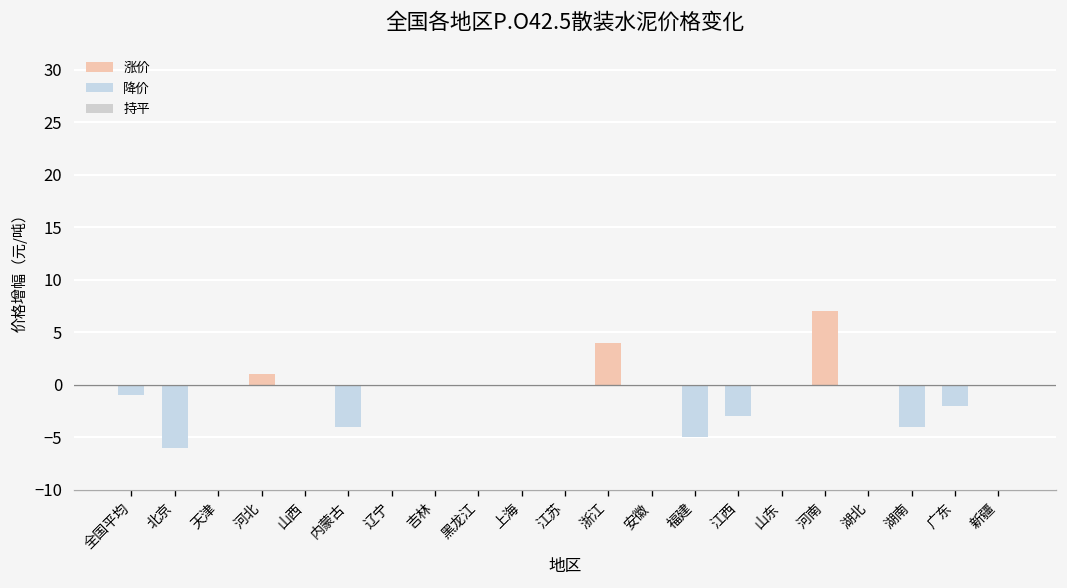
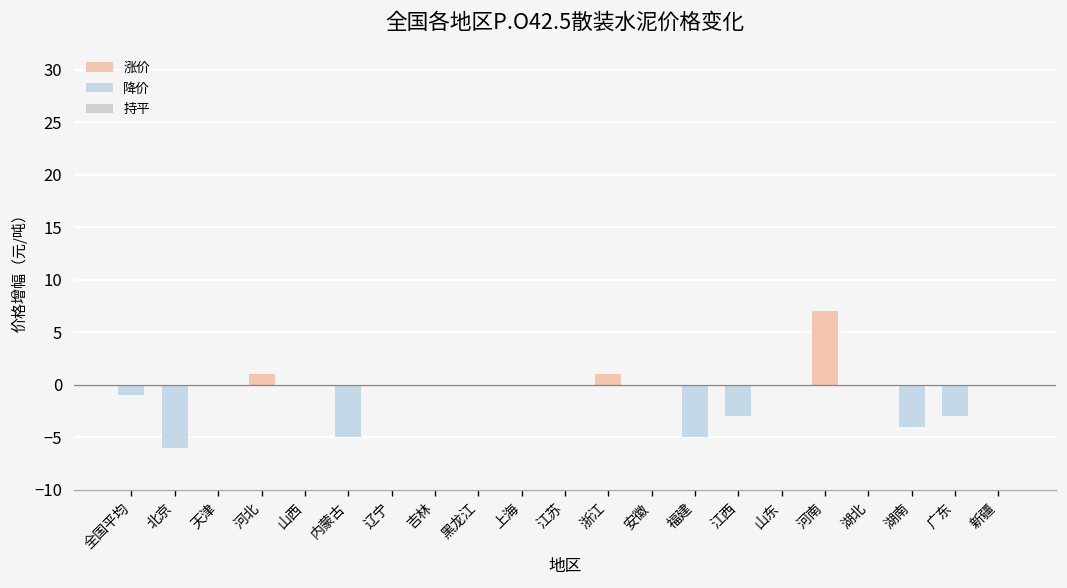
内蒙古: -4 -> -5
浙江: 4 -> 1
广东: -2 -> -3
